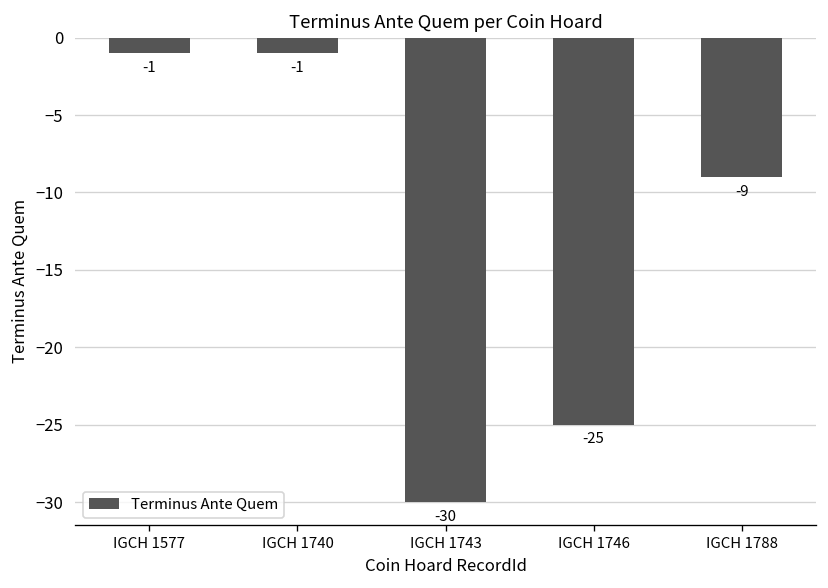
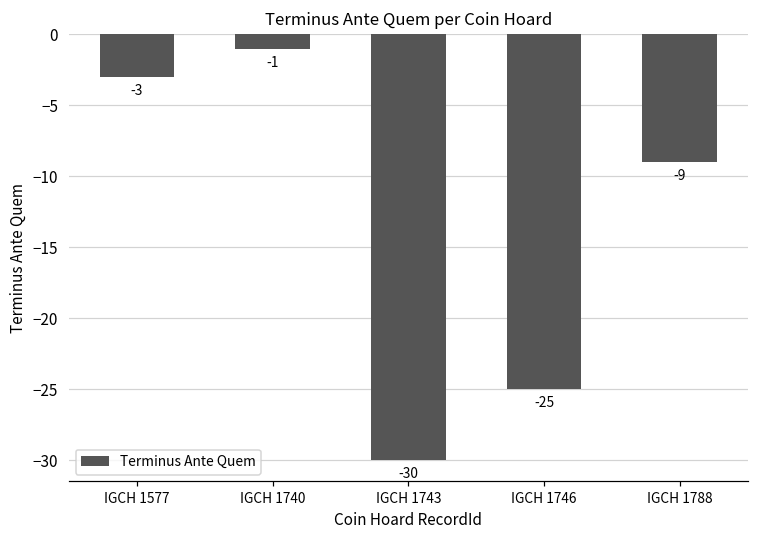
IGCH 1577: -1 -> -3
